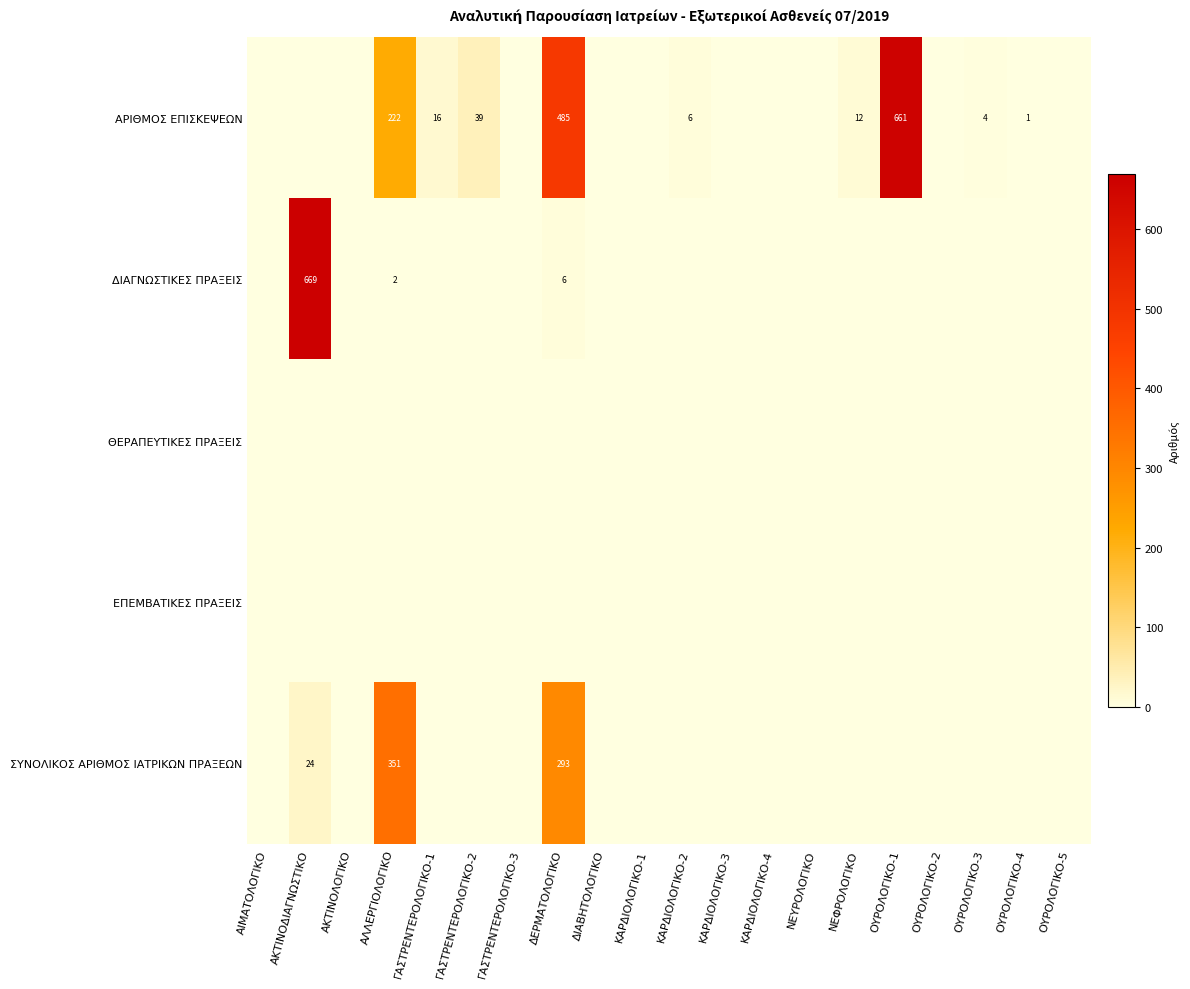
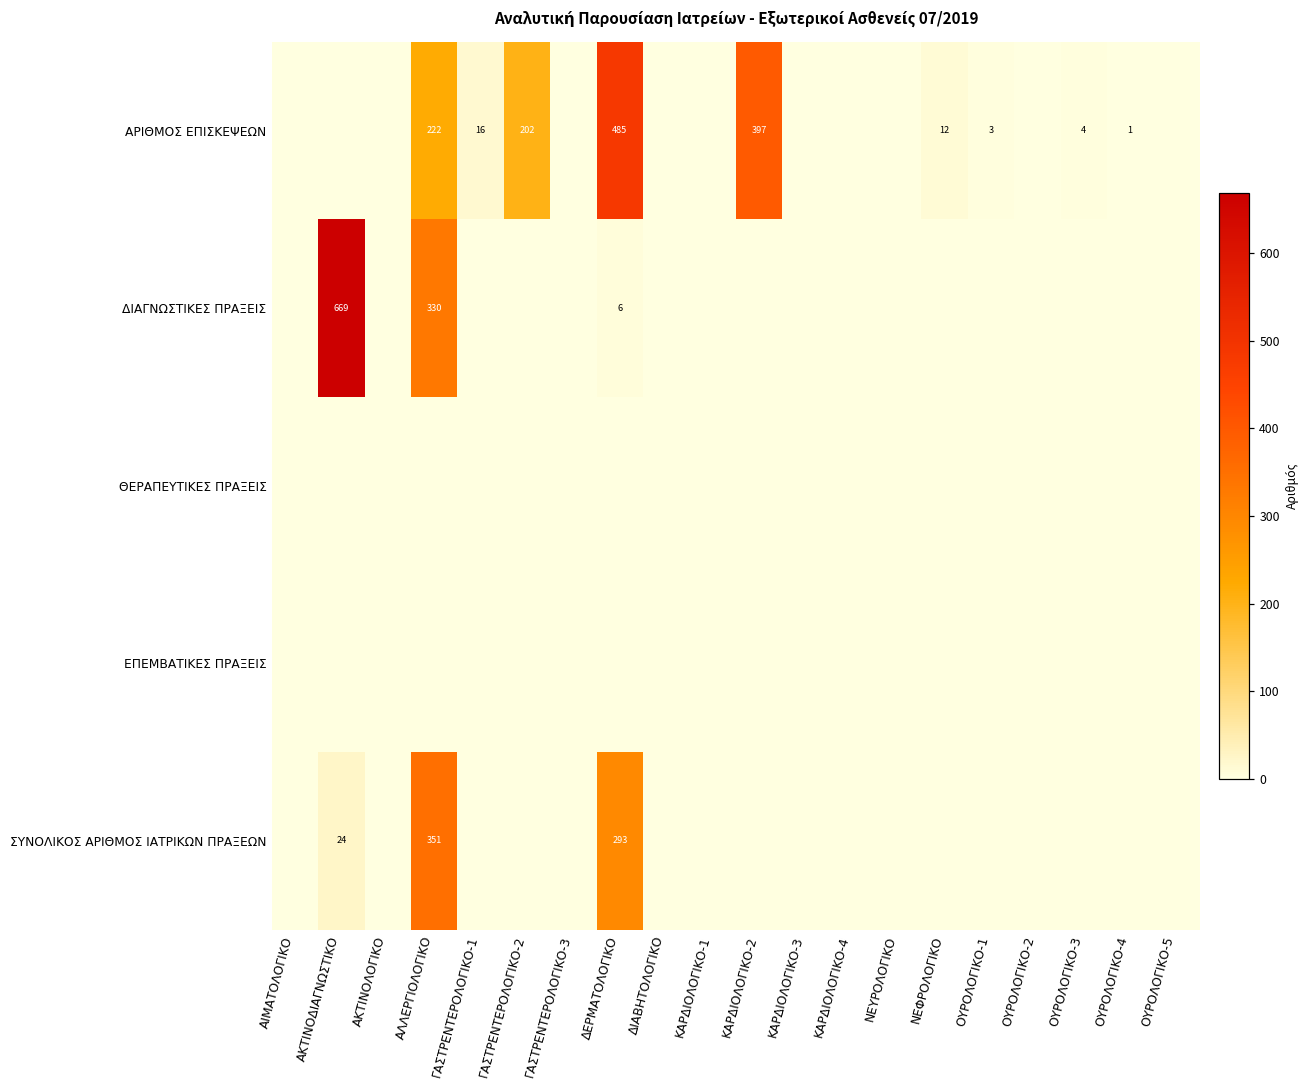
ΑΡΙΘΜΟΣ ΕΠΙΣΚΕΨΕΩΝ, ΓΑΣΤΡΕΝΤΕΡΟΛΟΓΙΚΟ-2: 39 -> 202
ΑΡΙΘΜΟΣ ΕΠΙΣΚΕΨΕΩΝ, ΚΑΡΔΙΟΛΟΓΙΚΟ-2: 6 -> 397
ΑΡΙΘΜΟΣ ΕΠΙΣΚΕΨΕΩΝ, ΟΥΡΟΛΟΓΙΚΟ-1: 661 -> 3
ΔΙΑΓΝΩΣΤΙΚΕΣ ΠΡΑΞΕΙΣ, ΑΛΛΕΡΓΙΟΛΟΓΙΚΟ: 2 -> 330
